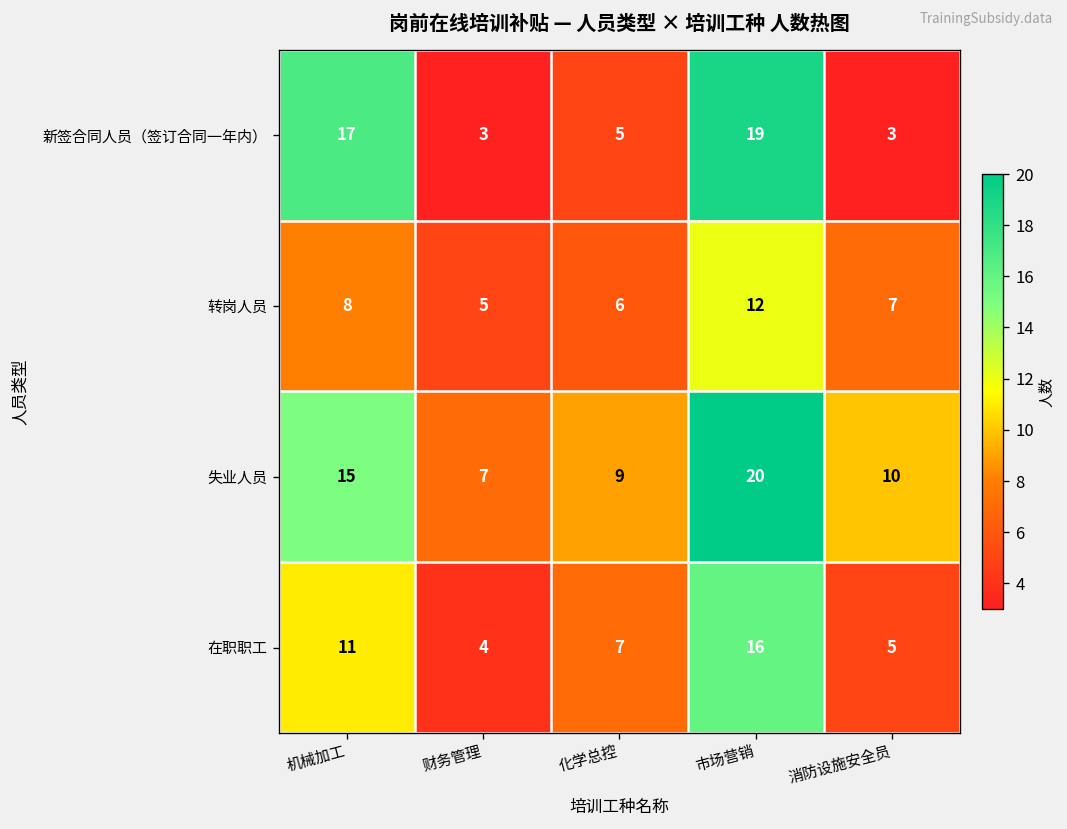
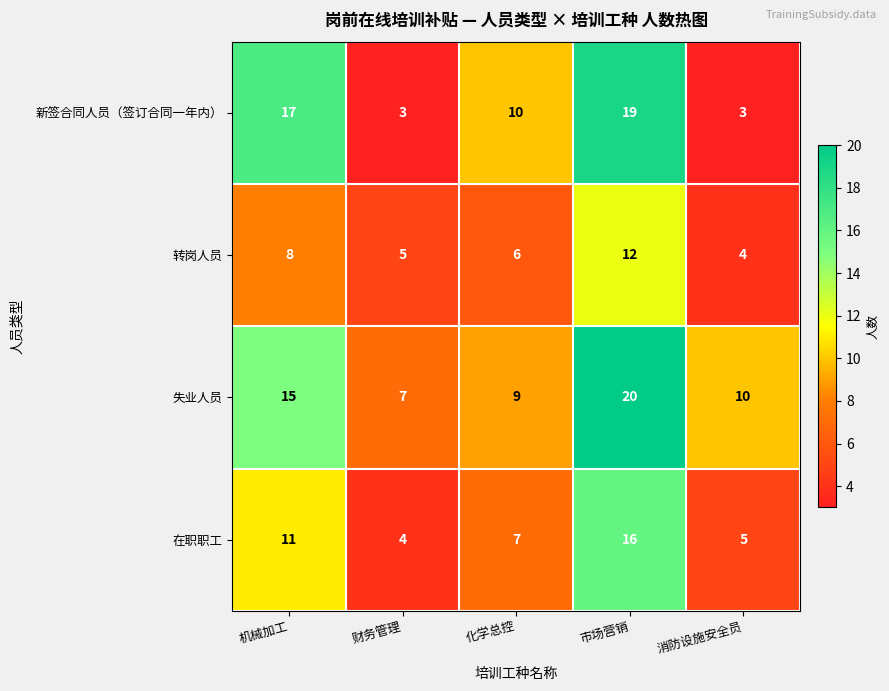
新签合同人员（签订合同一年内）, 化学总控: 5 -> 10
转岗人员, 消防设施安全员: 7 -> 4
